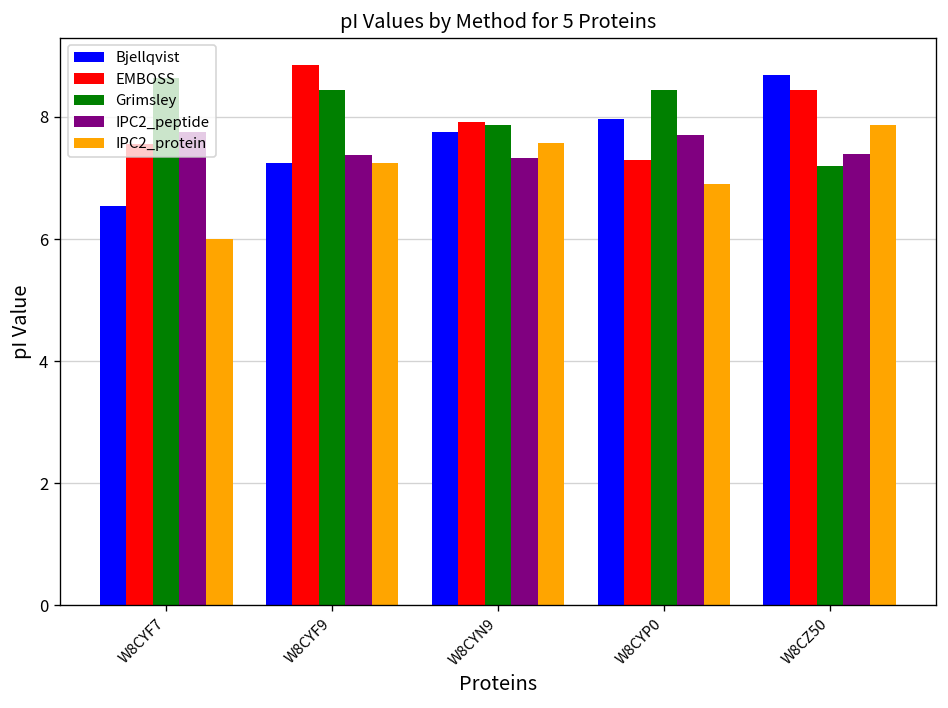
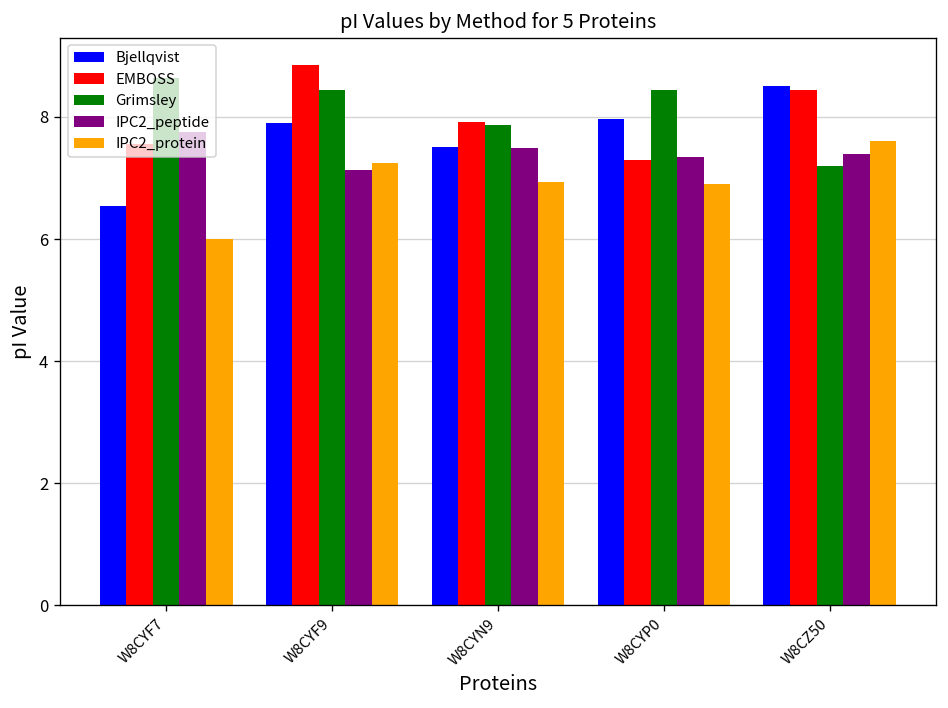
Bjellqvist, W8CYF9: 7.3 -> 7.9
IPC2_peptide, W8CYF9: 7.4 -> 7.1
Bjellqvist, W8CYN9: 7.8 -> 7.5
IPC2_peptide, W8CYN9: 7.3 -> 7.5
IPC2_protein, W8CYN9: 7.6 -> 6.9
IPC2_peptide, W8CYP0: 7.7 -> 7.3
Bjellqvist, W8CZ50: 8.7 -> 8.5
IPC2_protein, W8CZ50: 7.9 -> 7.6
